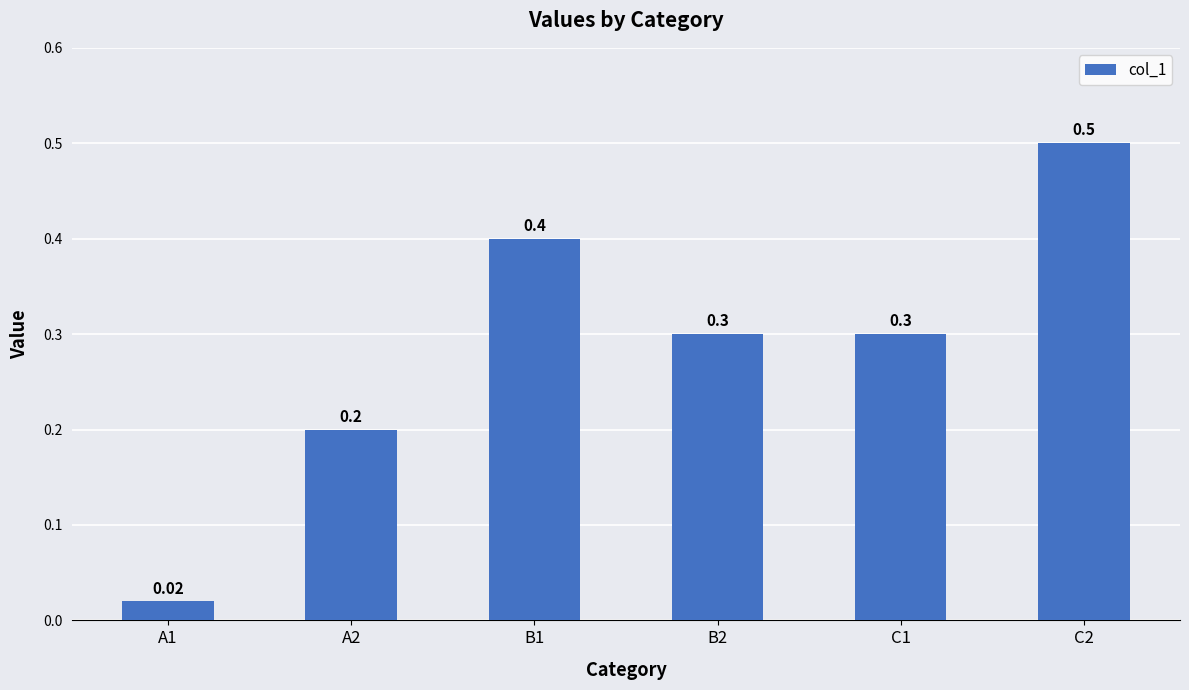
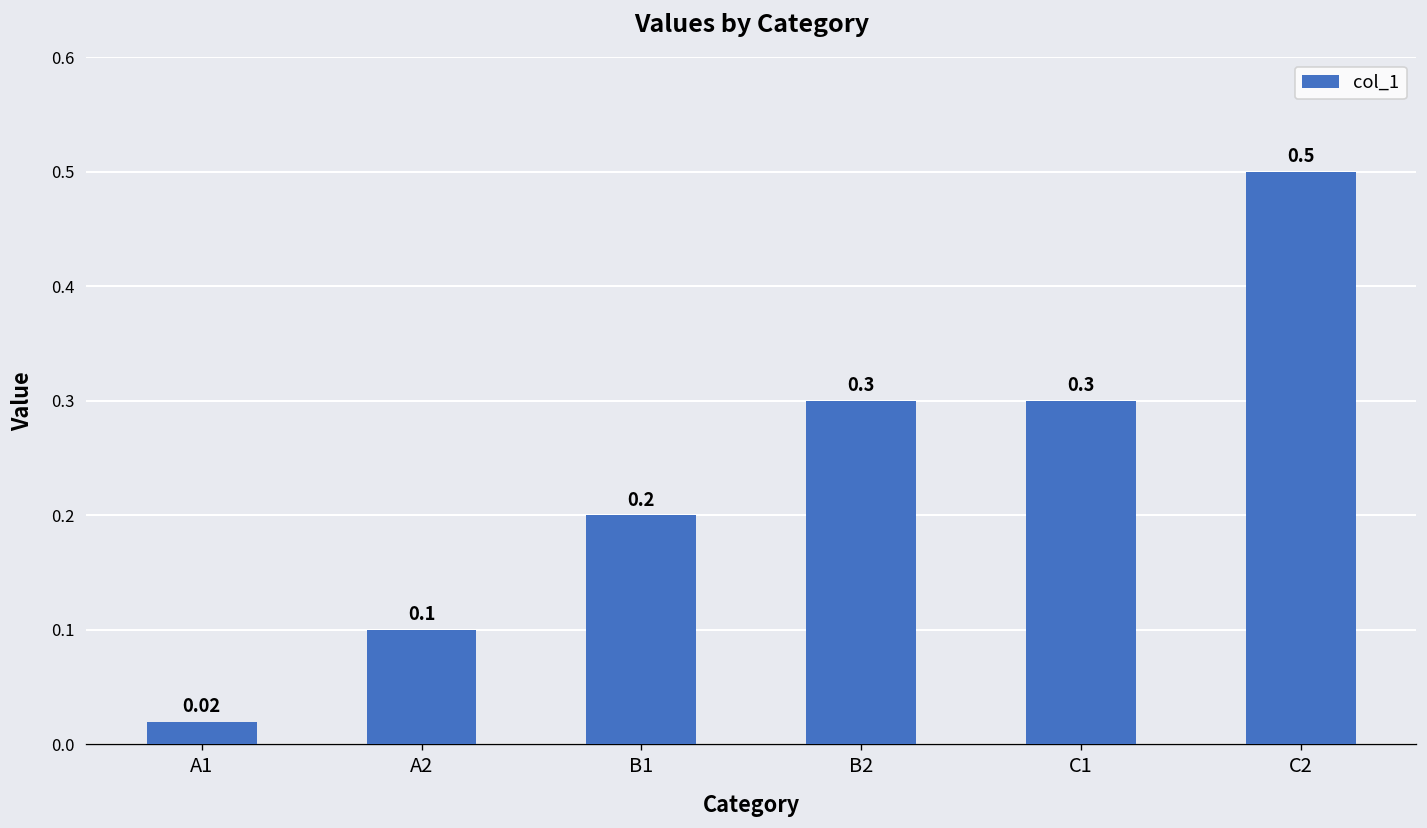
A2: 0.2 -> 0.1
B1: 0.4 -> 0.2
